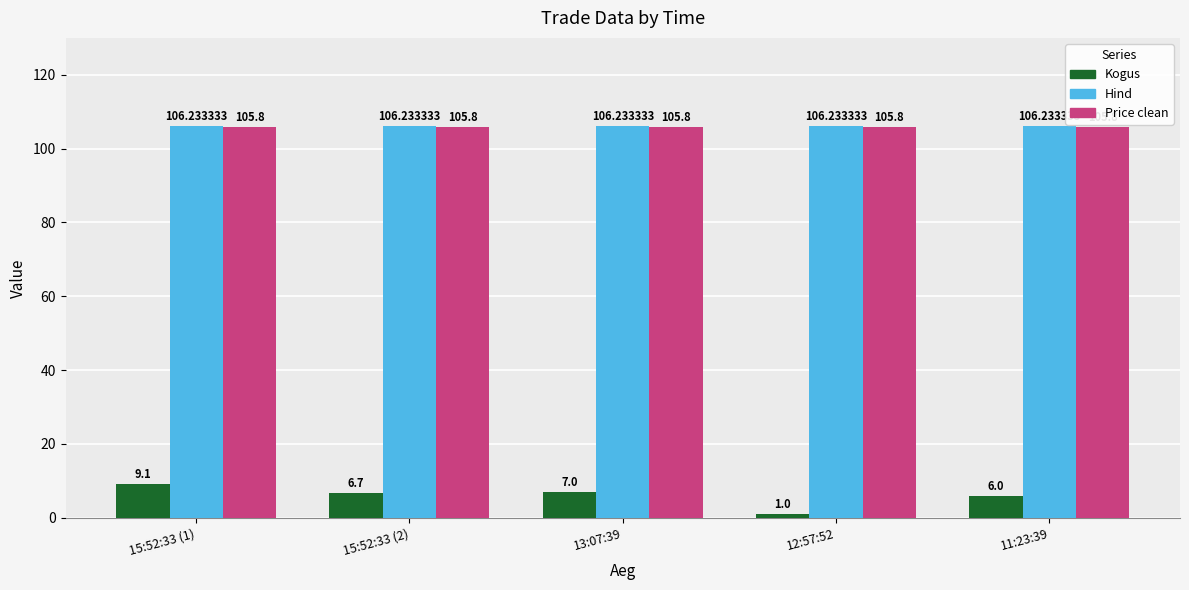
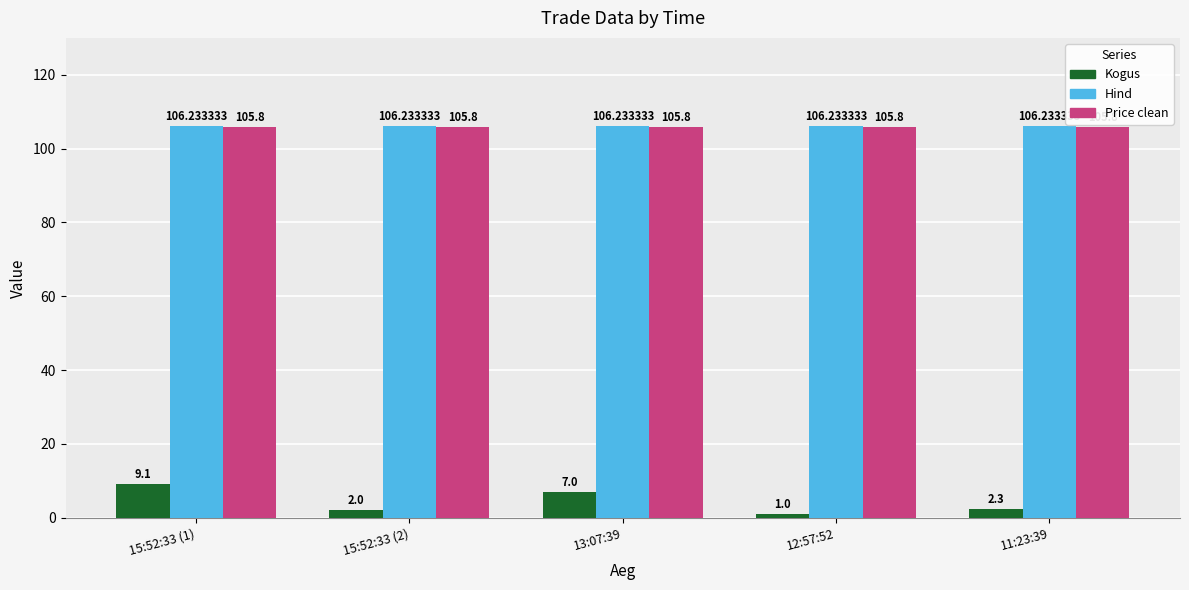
Kogus, 15:52:33 (2): 6.7 -> 2.0
Kogus, 11:23:39: 6.0 -> 2.3
